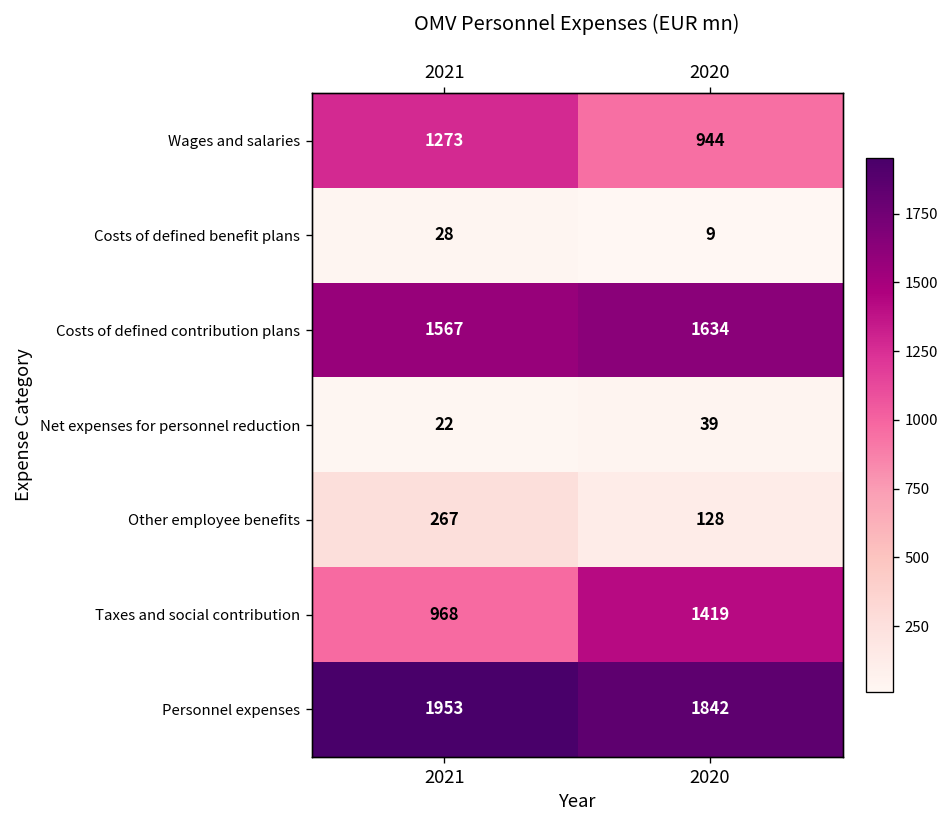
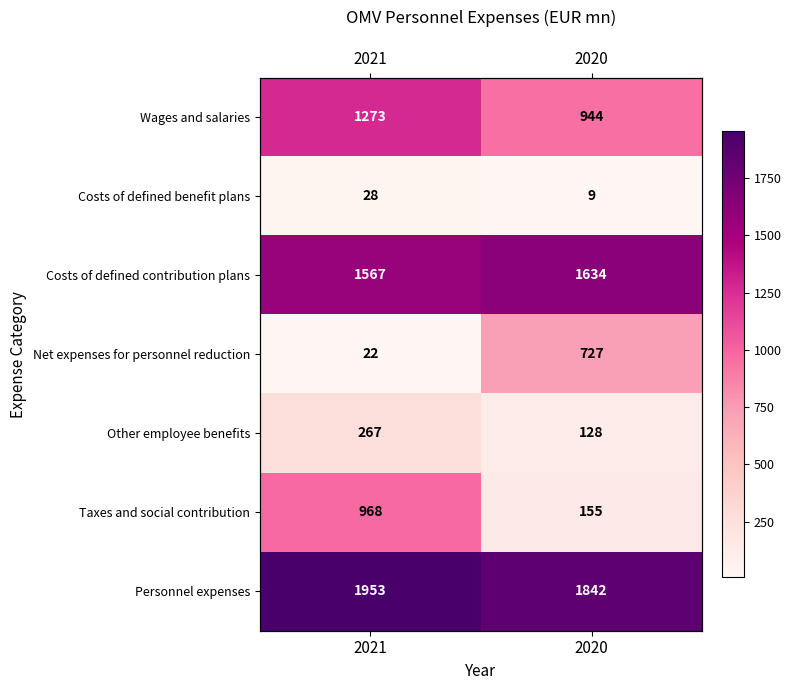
Net expenses for personnel reduction, 2020: 39 -> 727
Taxes and social contribution, 2020: 1419 -> 155
